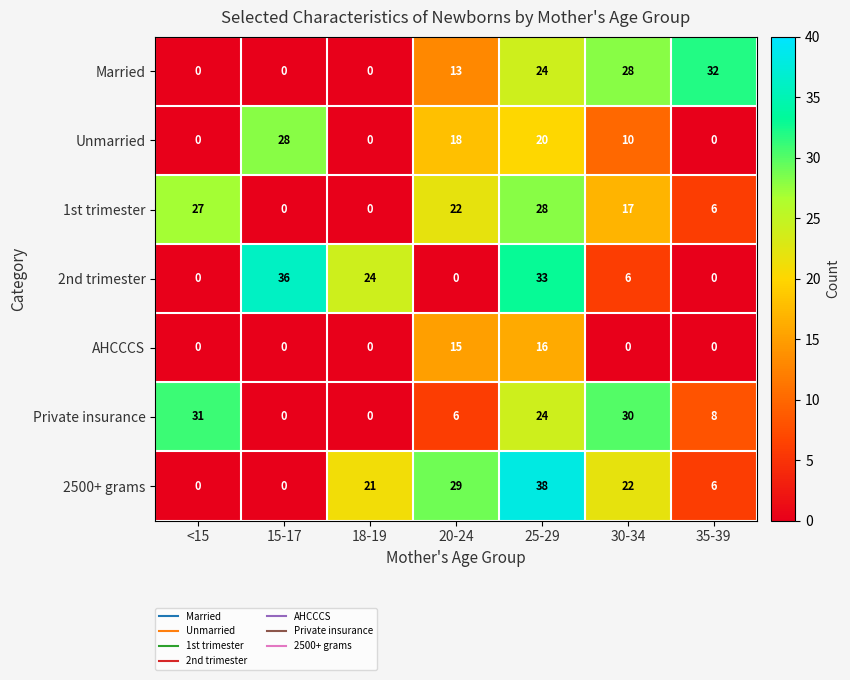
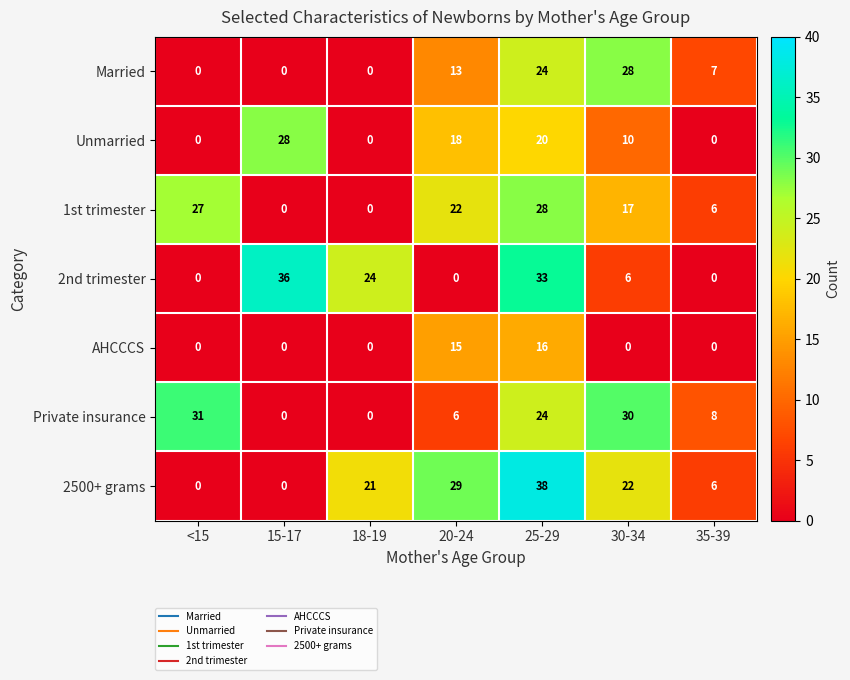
Married, 35-39: 32 -> 7
